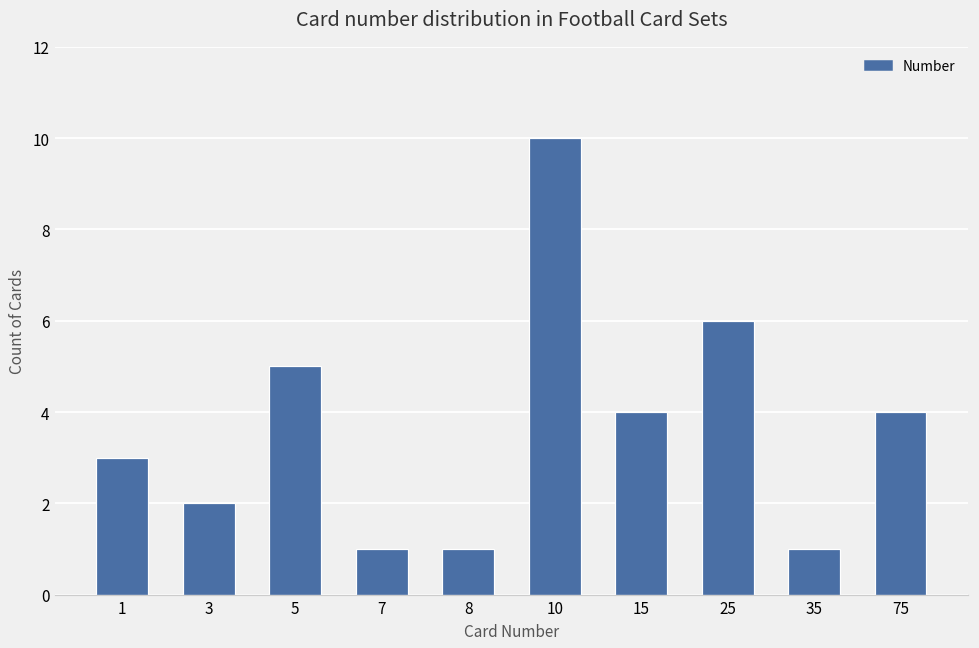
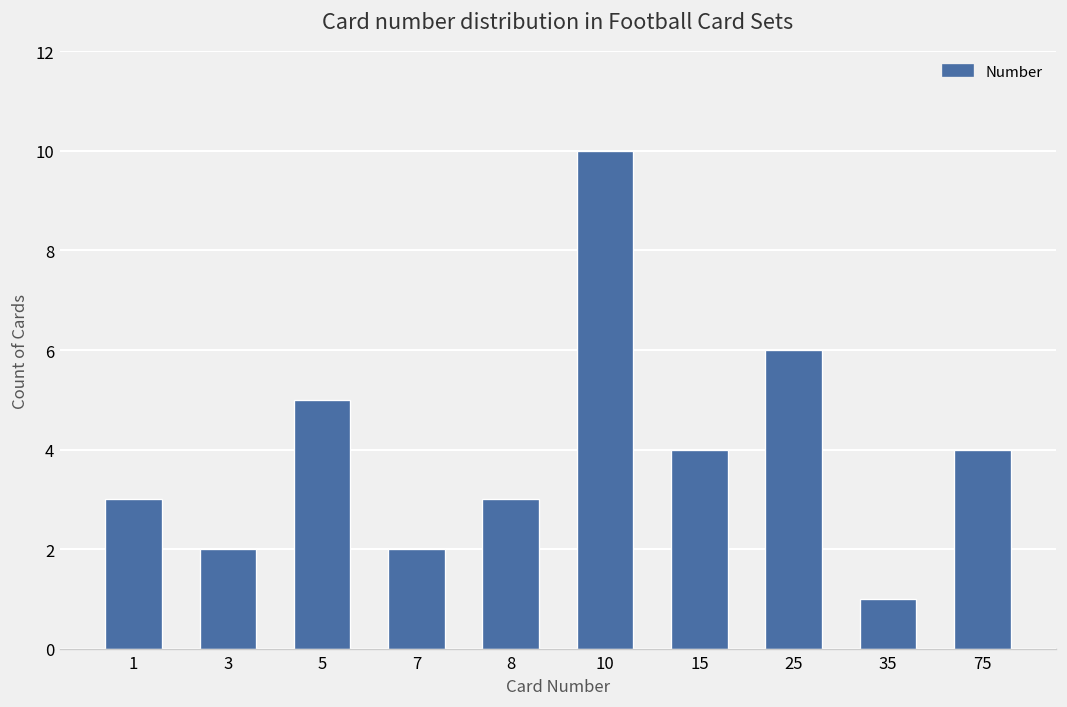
7: 1 -> 2
8: 1 -> 3
